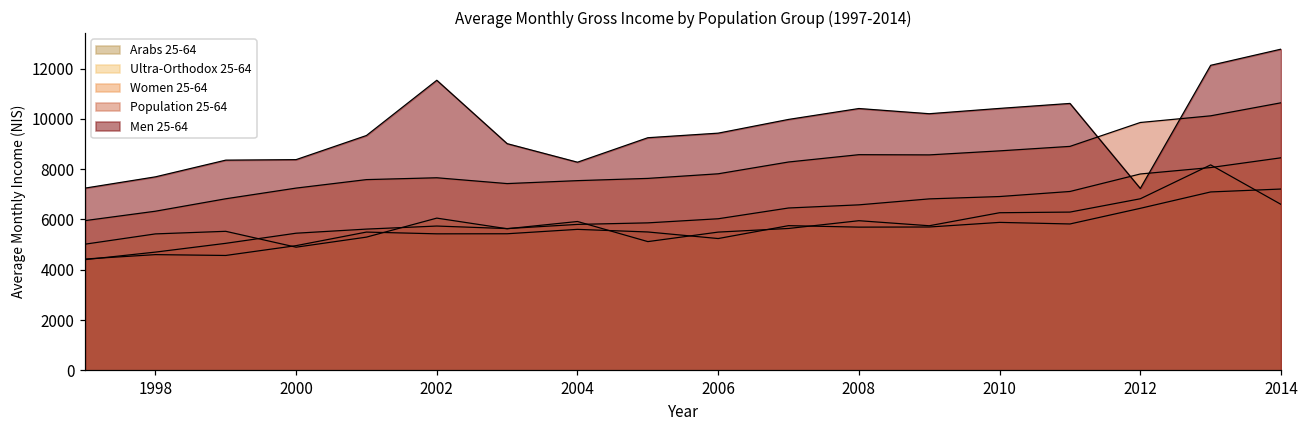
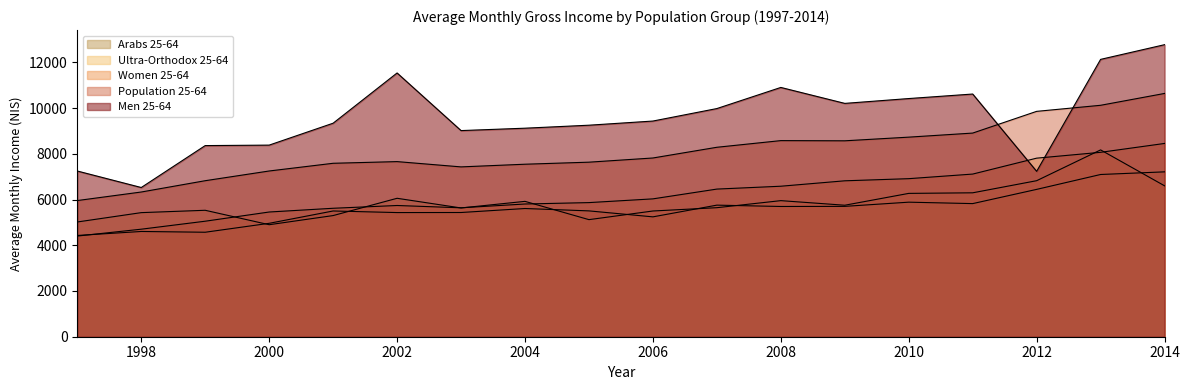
Men 25-64, 1998: 7700 -> 6500
Men 25-64, 2004: 8300 -> 9100
Men 25-64, 2008: 10400 -> 10900
